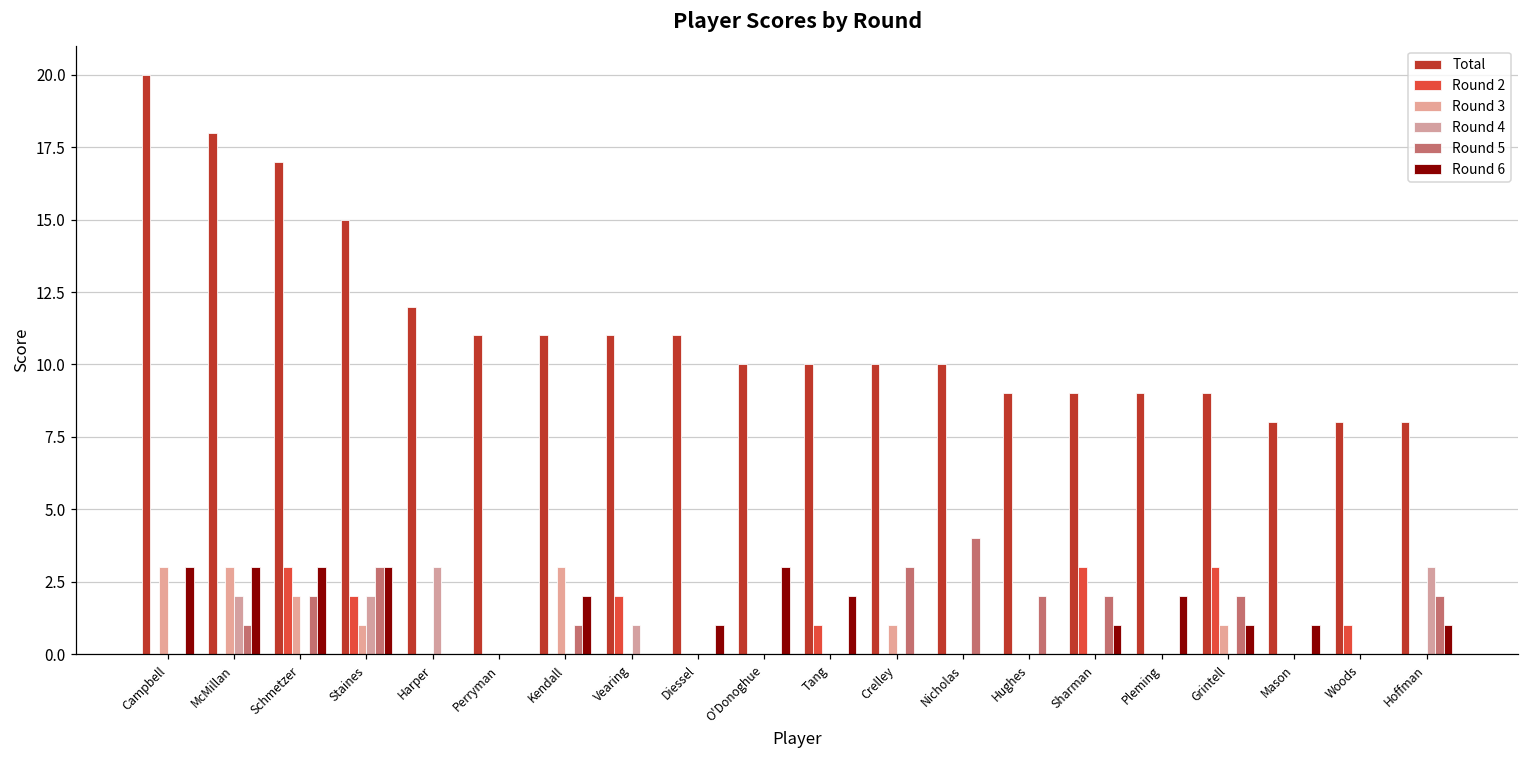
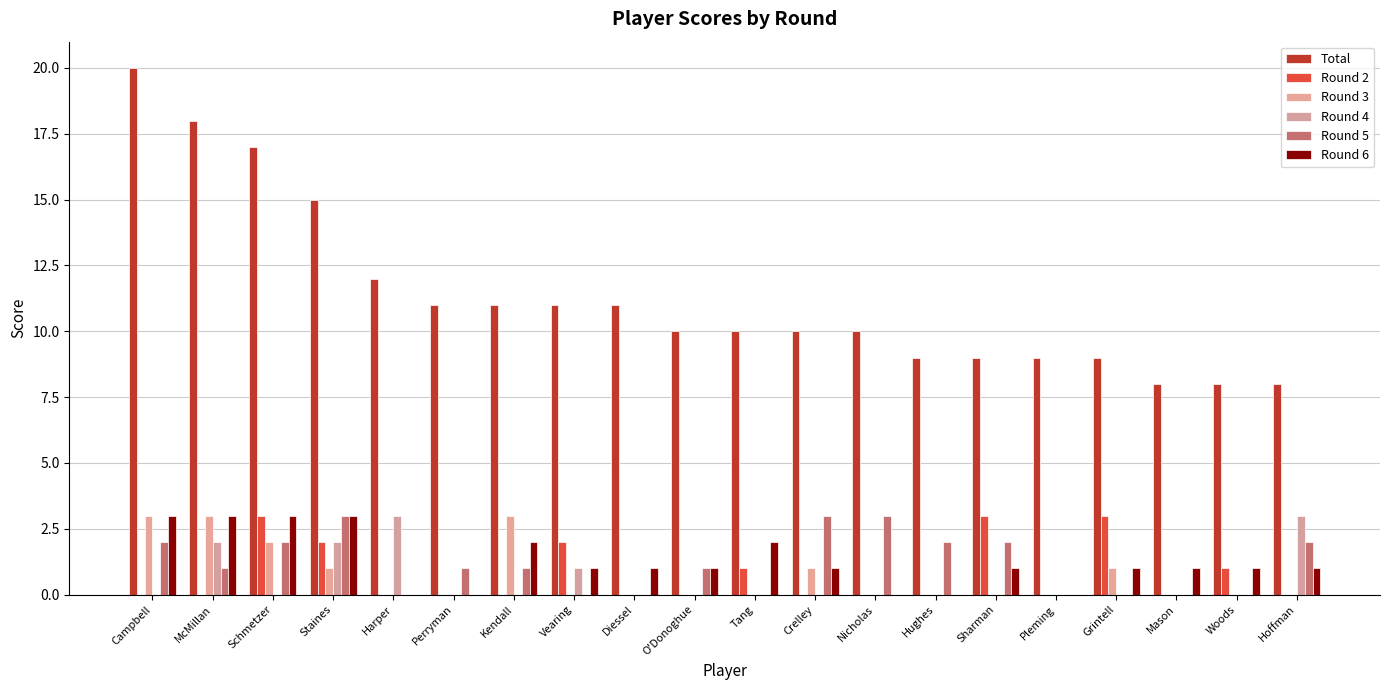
Round 5, Campbell: 0 -> 2
Round 5, Perryman: 0 -> 1
Round 6, Vearing: 0 -> 1
Round 5, O'Donoghue: 0 -> 1
Round 6, O'Donoghue: 3 -> 1
Round 6, Crelley: 0 -> 1
Round 5, Nicholas: 4 -> 3
Round 6, Pleming: 2 -> 0
Round 5, Grintell: 2 -> 0
Round 6, Woods: 0 -> 1
